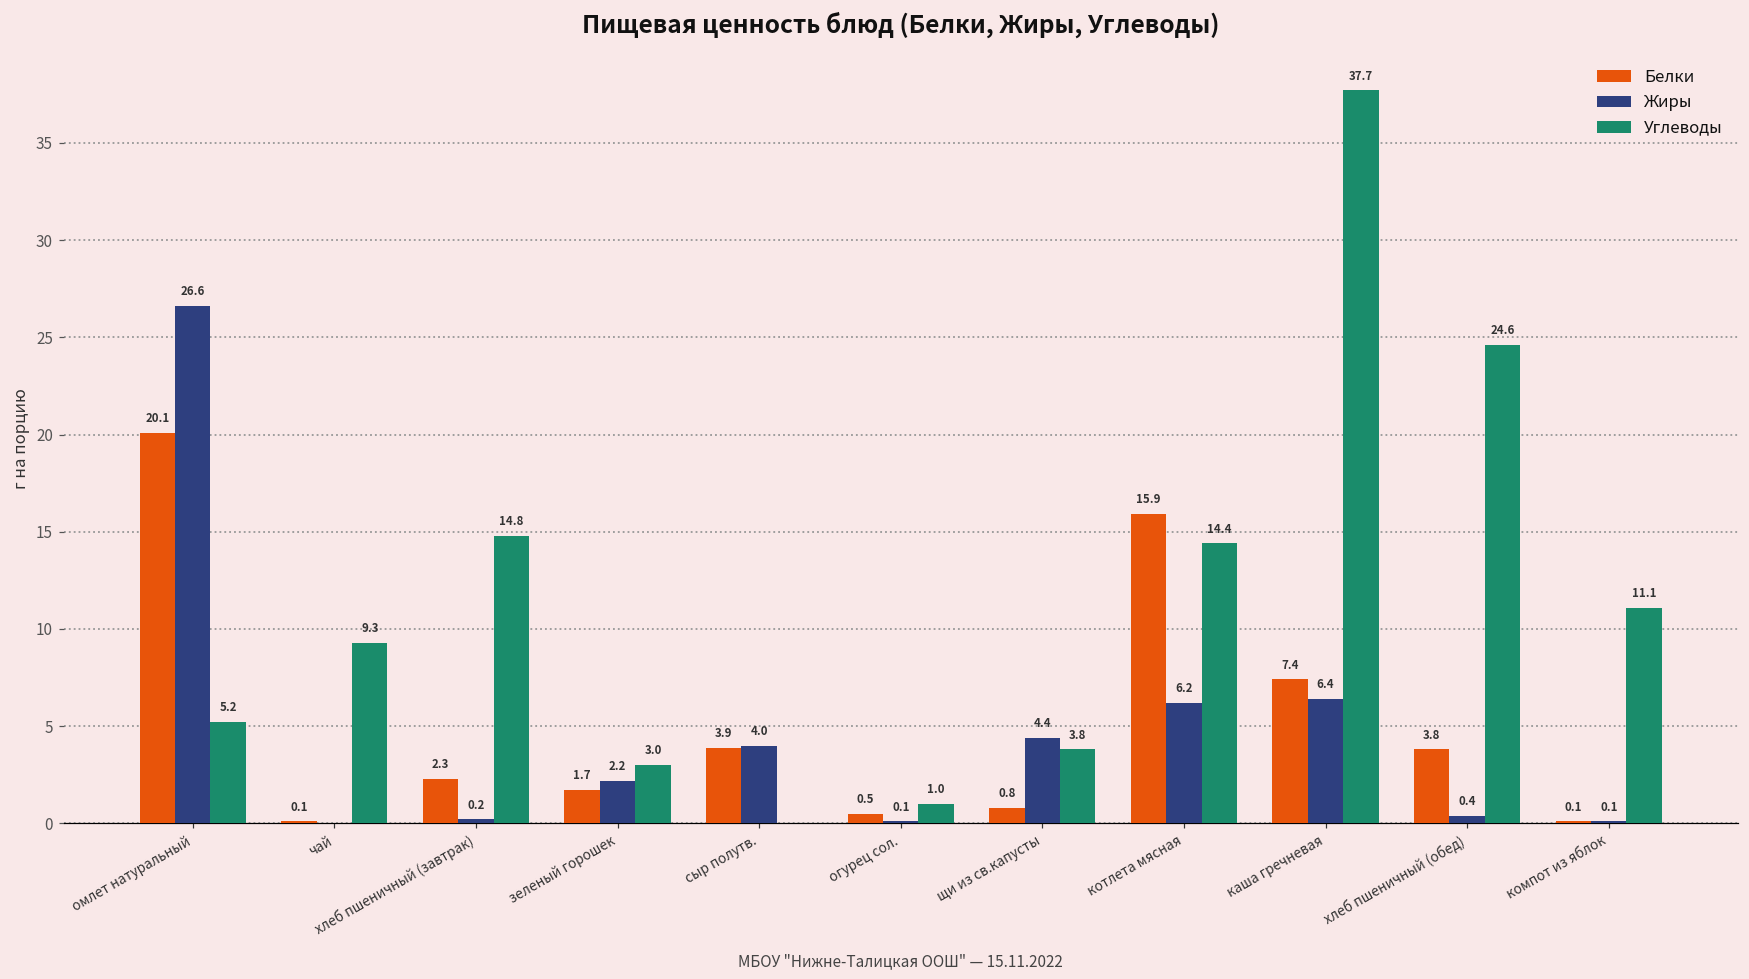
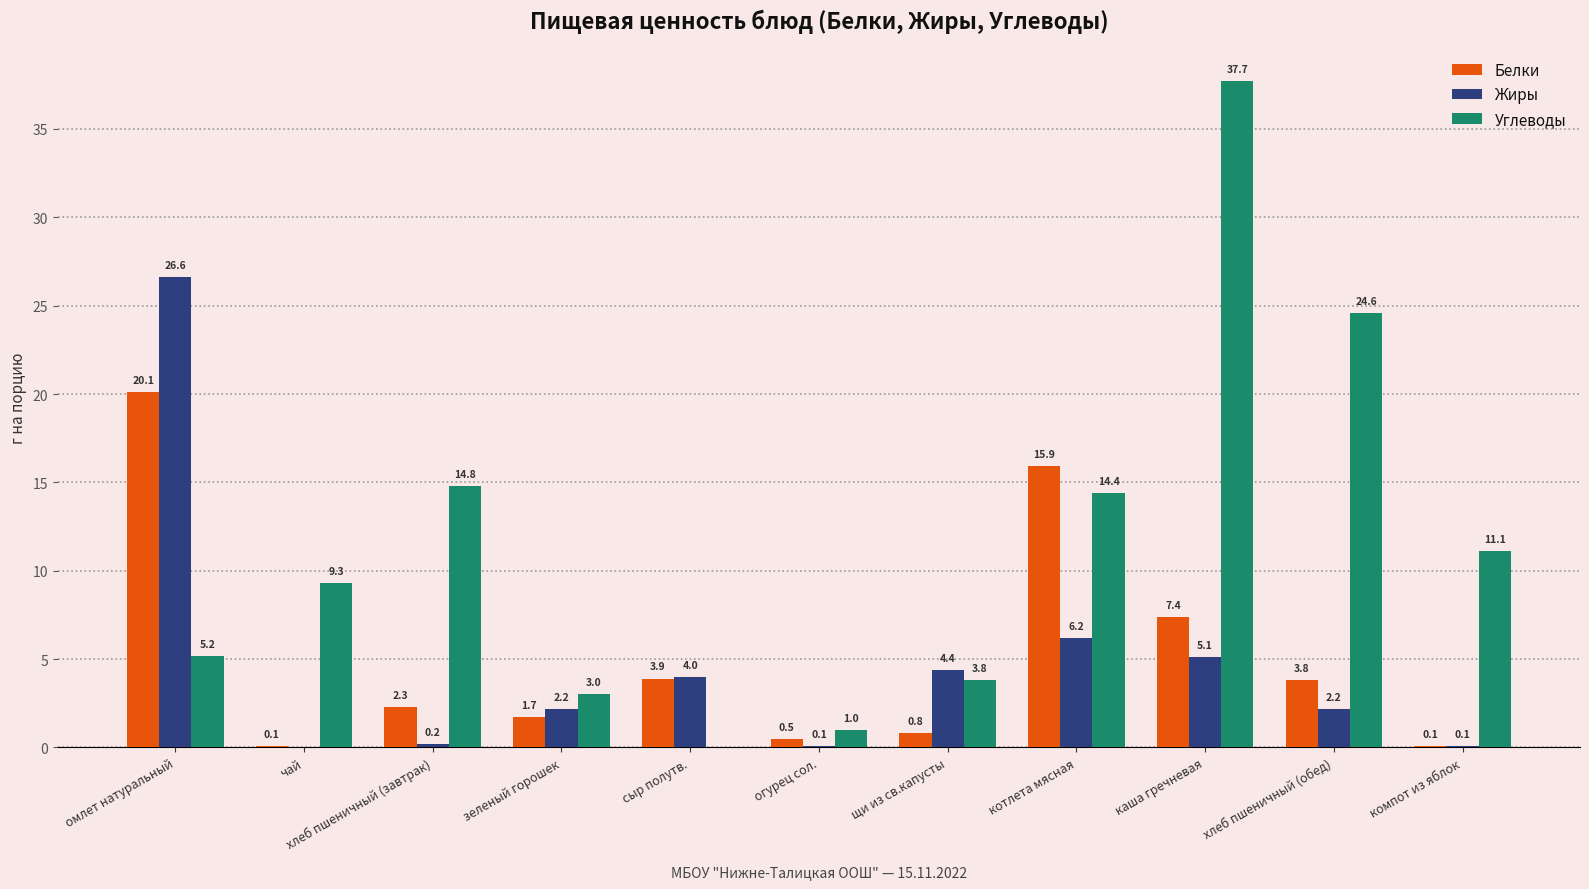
Жиры, каша гречневая: 6.4 -> 5.1
Жиры, хлеб пшеничный (обед): 0.4 -> 2.2
